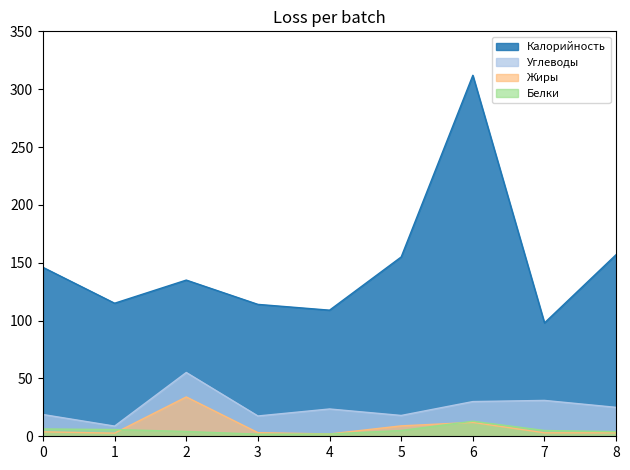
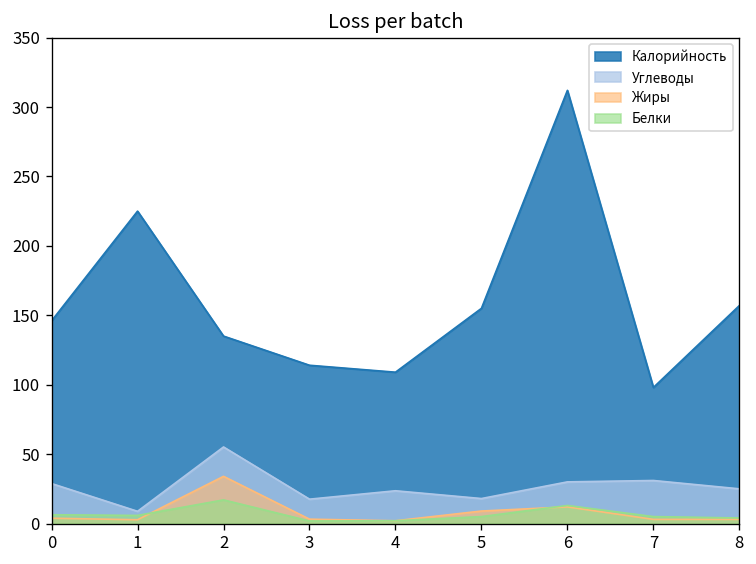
Углеводы, 0: 19 -> 29
Калорийность, 1: 115 -> 225
Белки, 2: 4 -> 17
